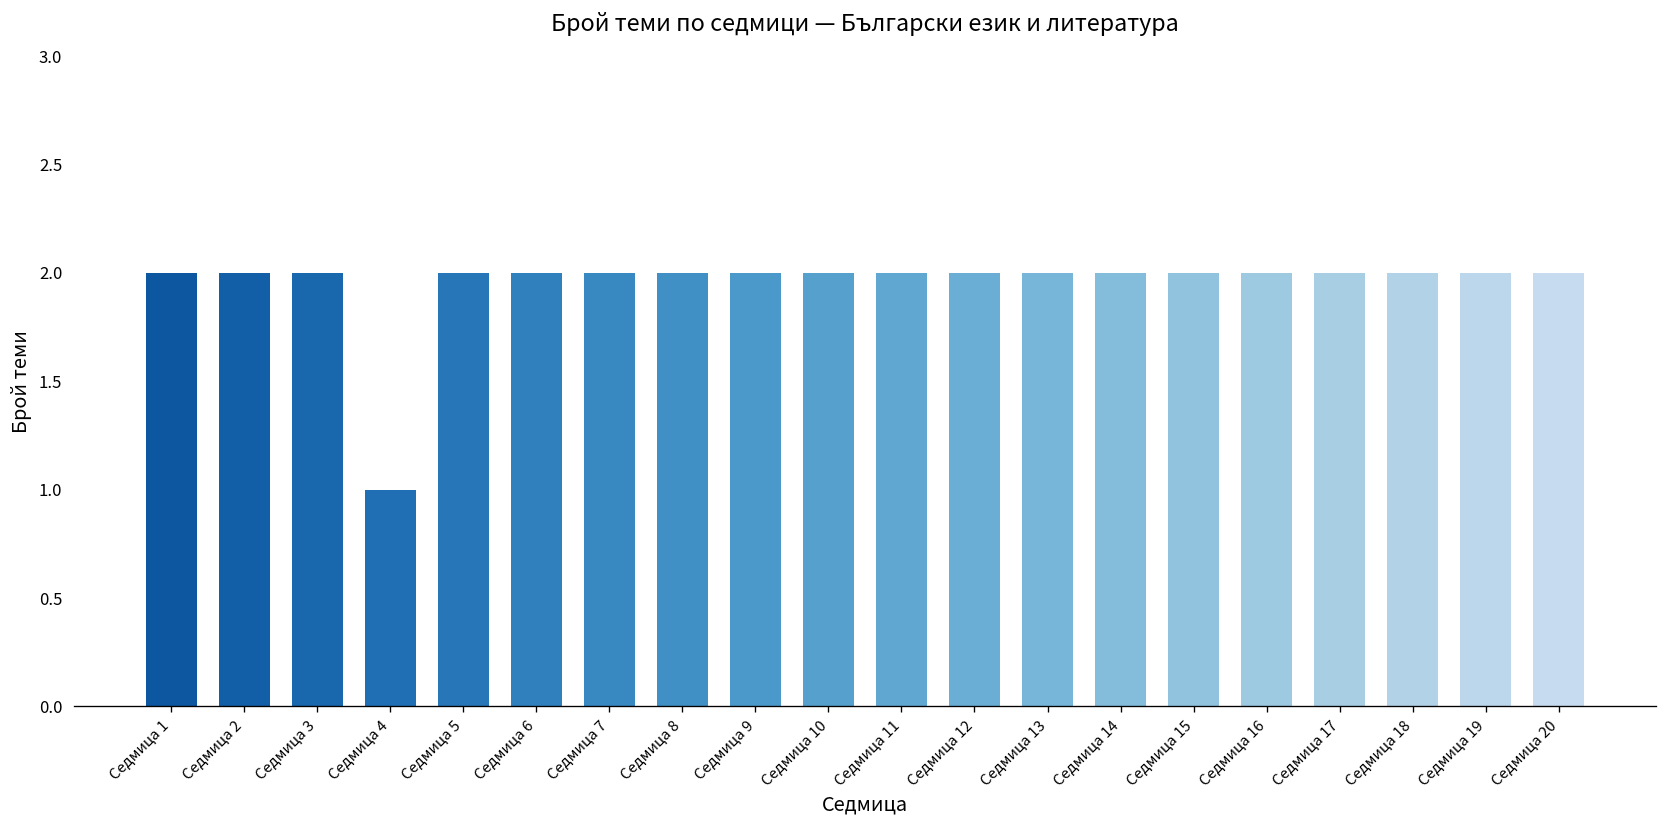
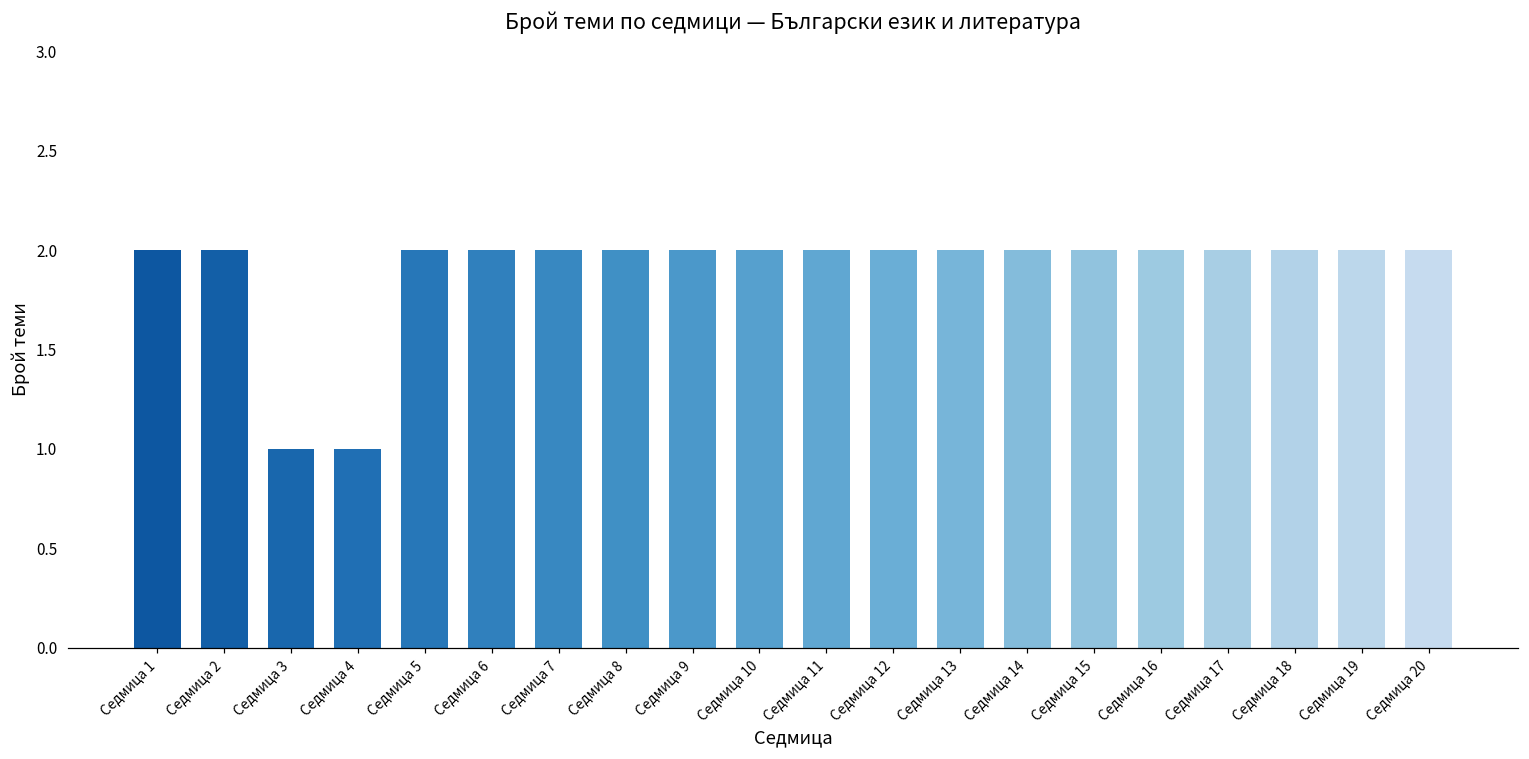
Седмица 3: 2 -> 1
